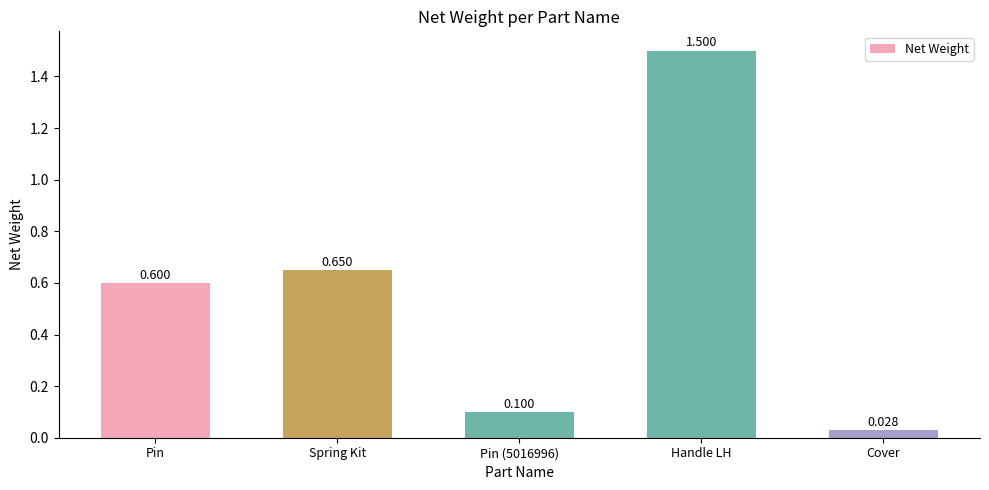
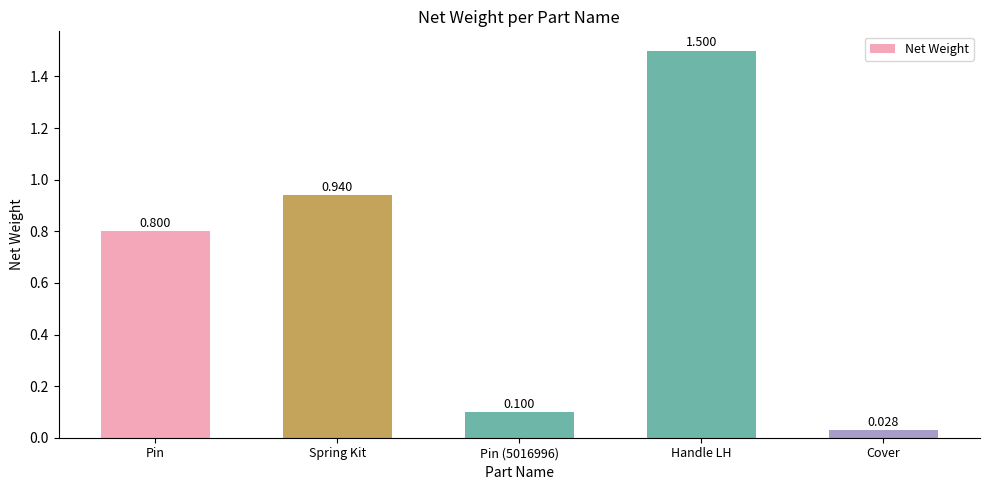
Pin: 0.600 -> 0.800
Spring Kit: 0.650 -> 0.940
